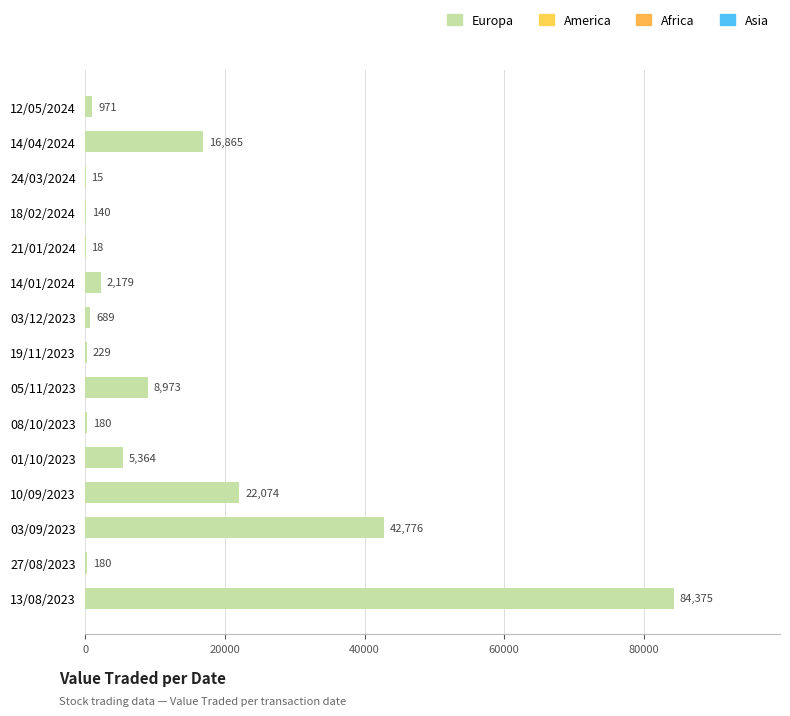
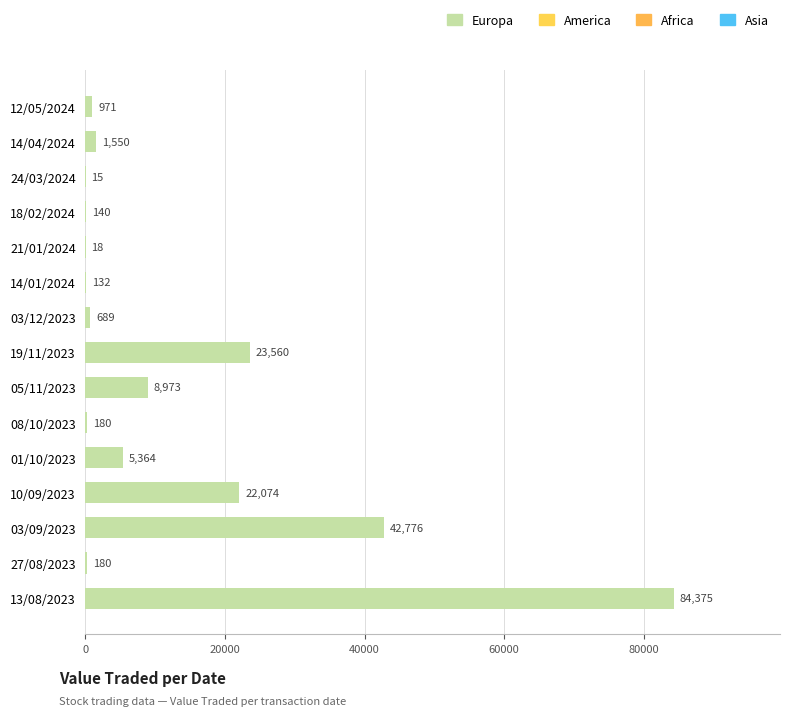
14/04/2024: 16,865 -> 1,550
14/01/2024: 2,179 -> 132
19/11/2023: 229 -> 23,560
